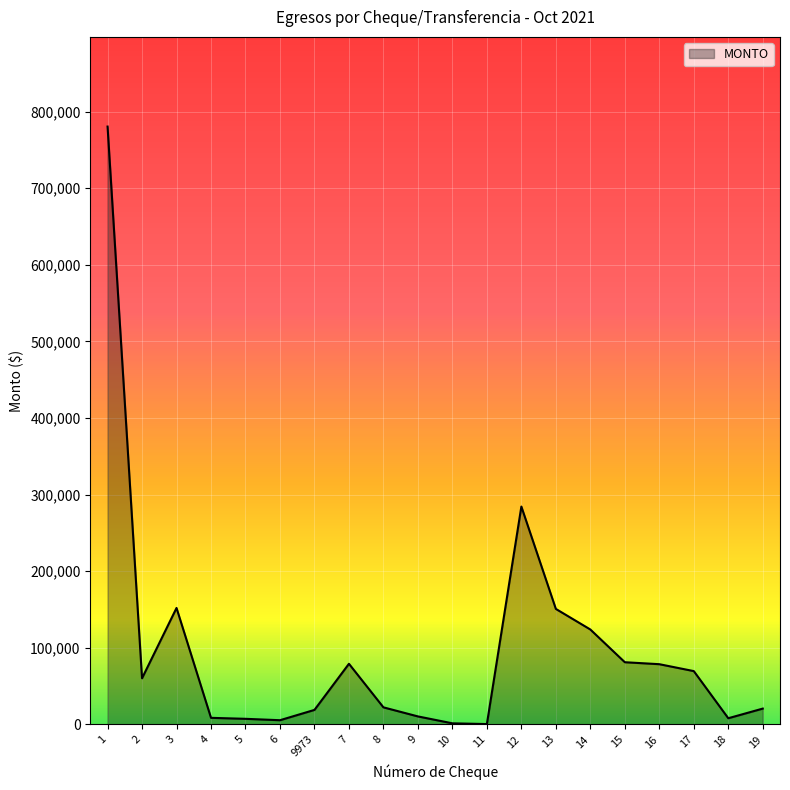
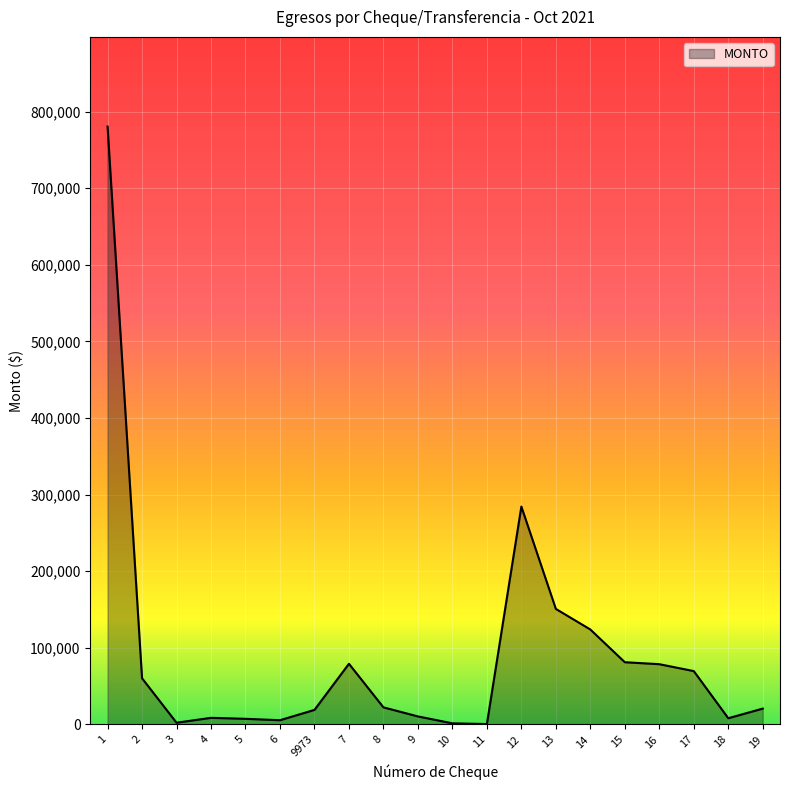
3: 150,000 -> 0
